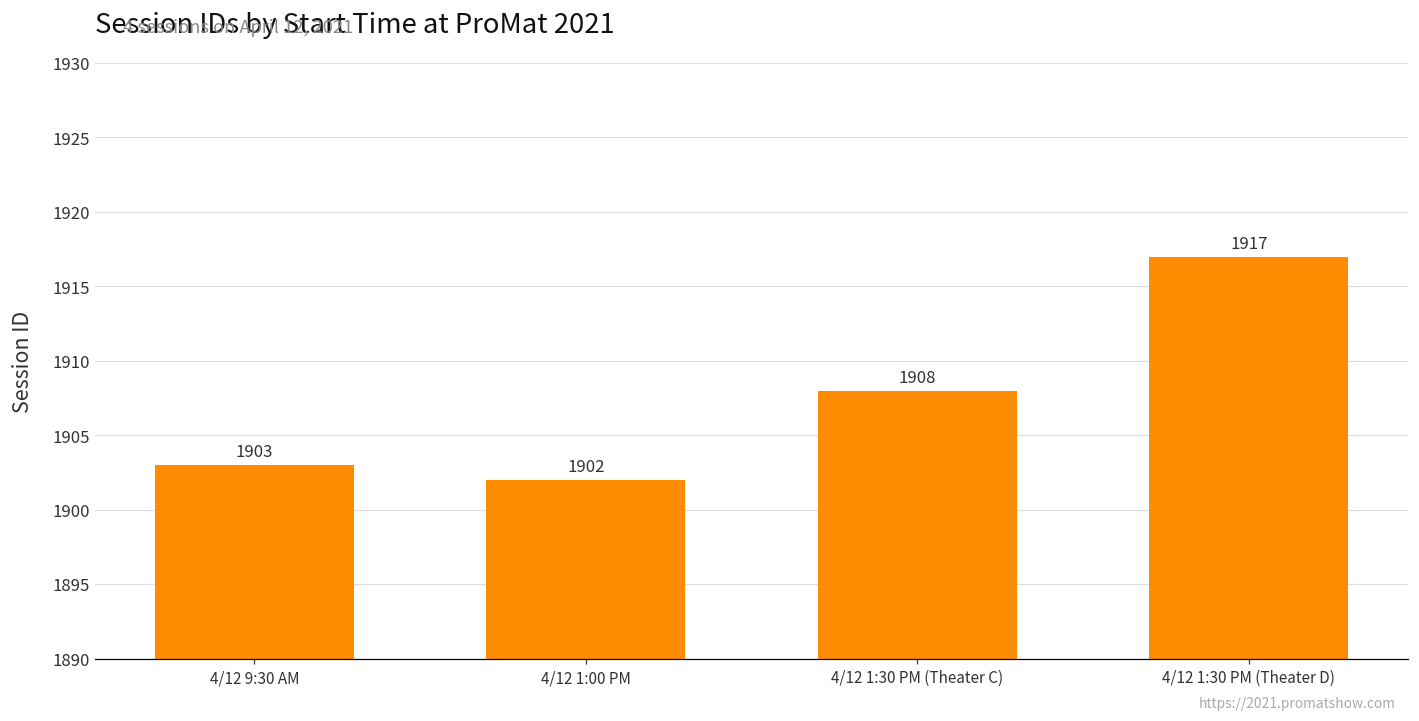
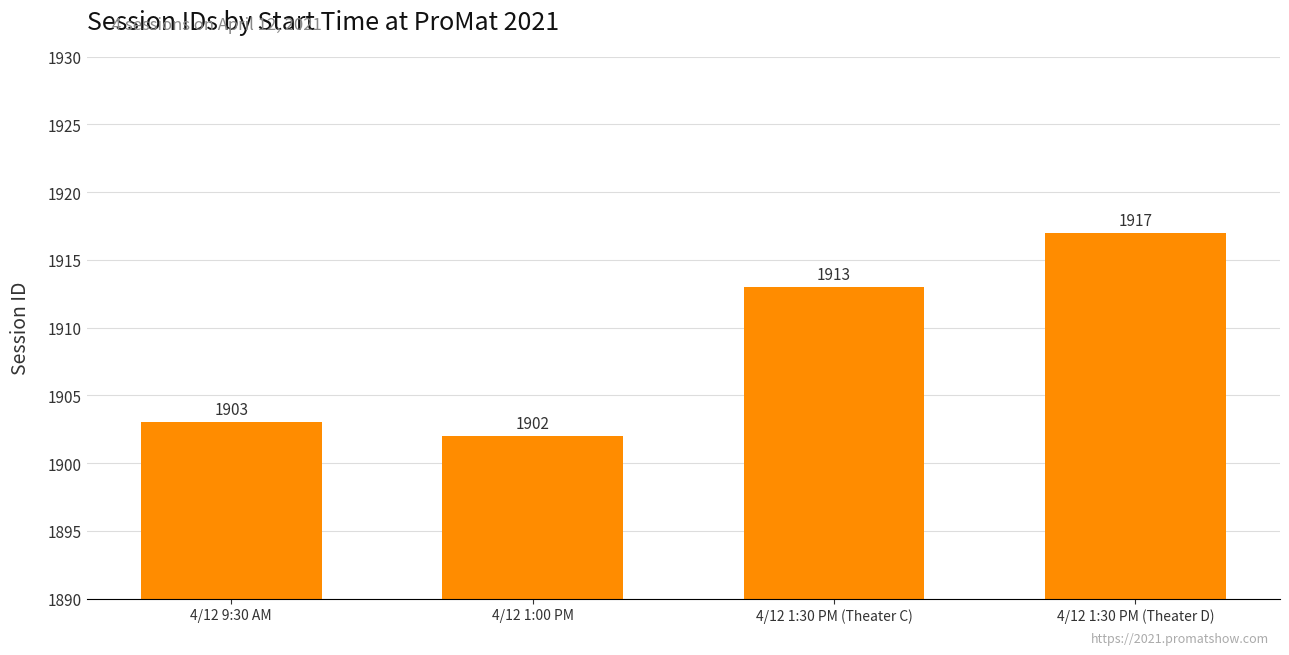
4/12 1:30 PM (Theater C): 1908 -> 1913
